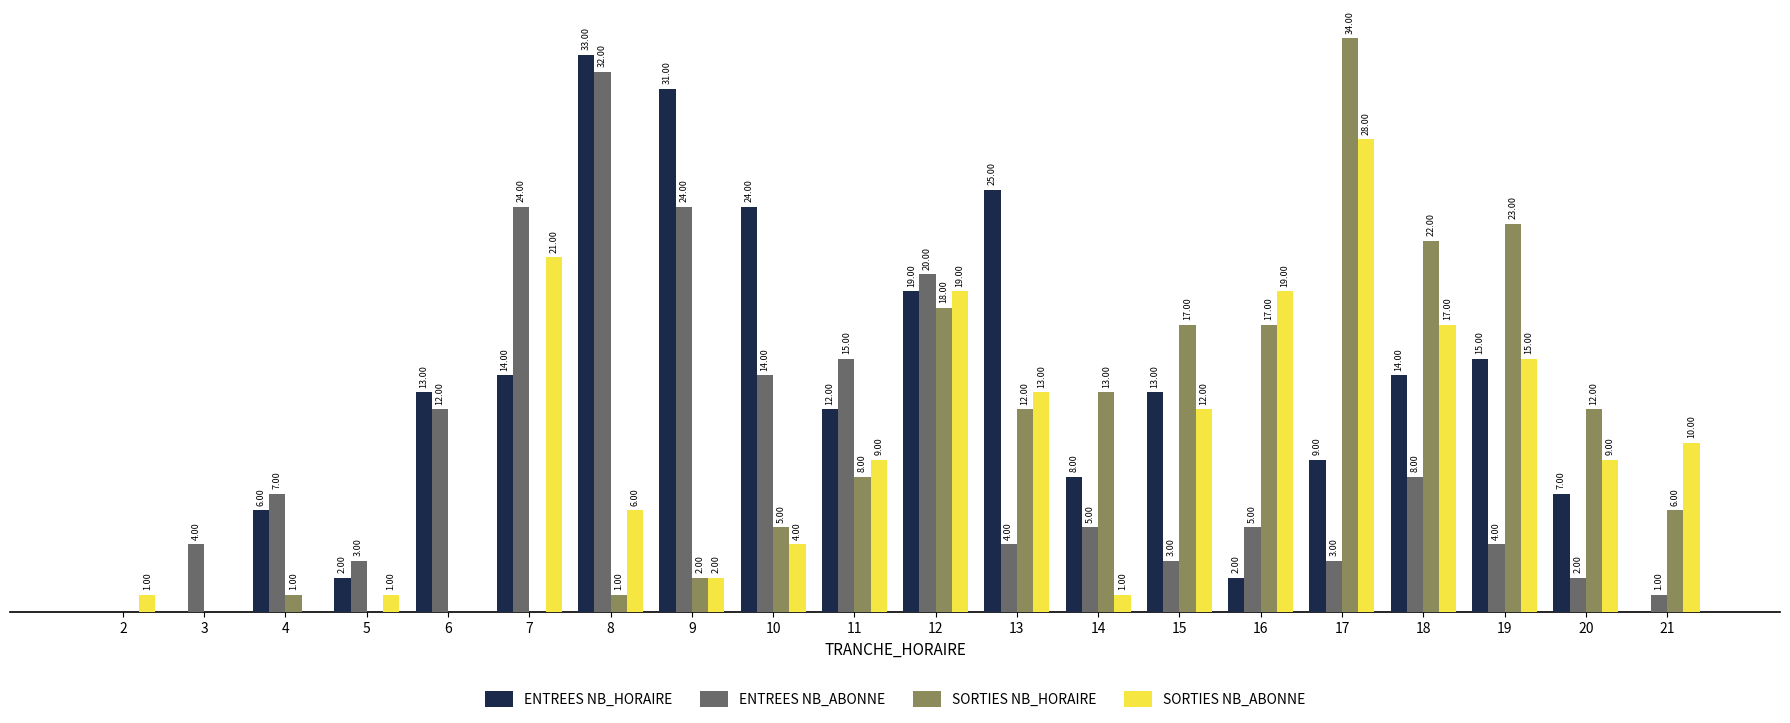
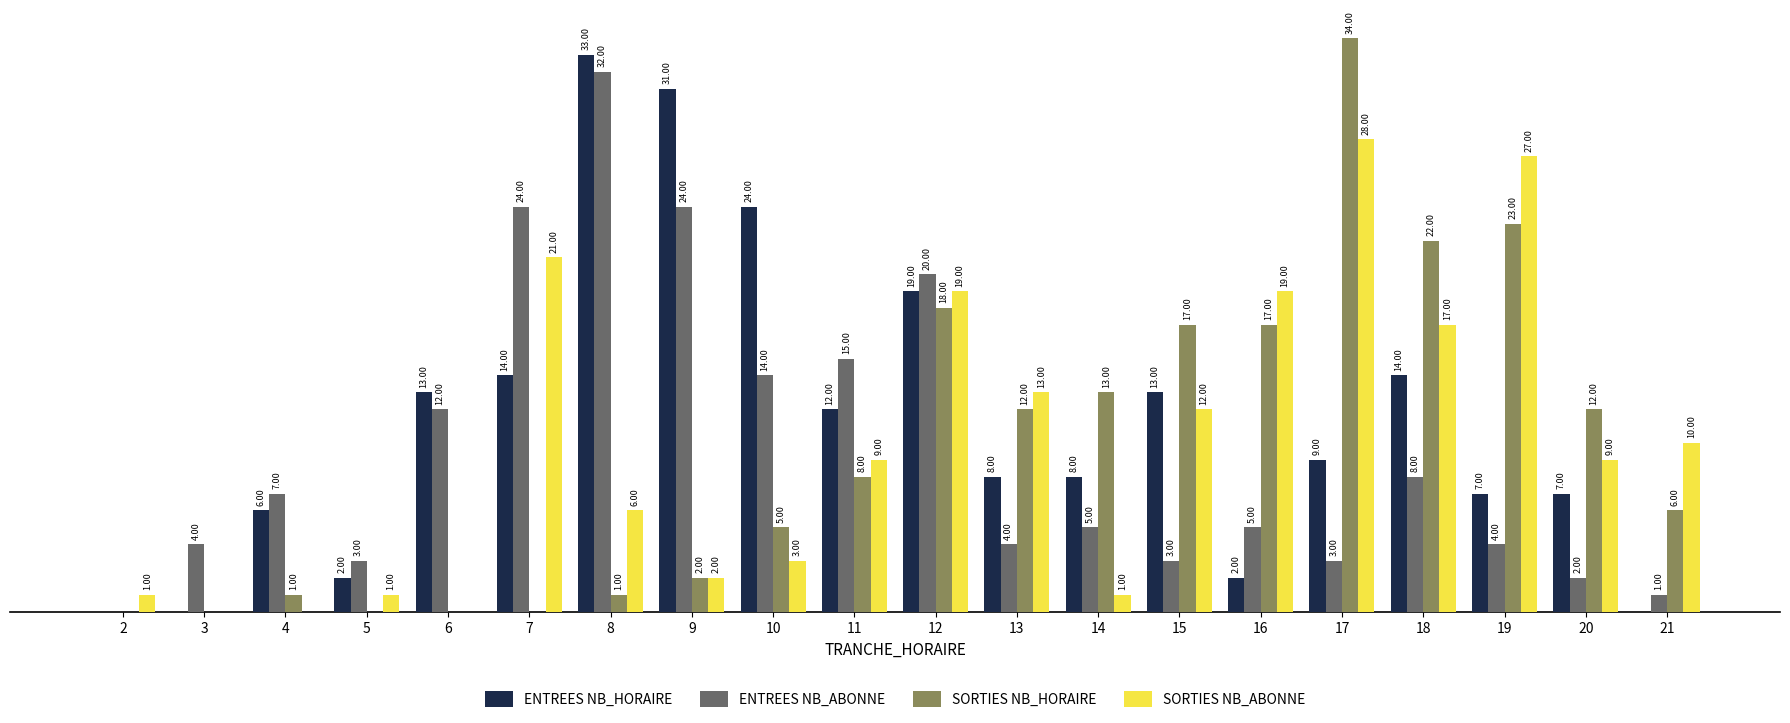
SORTIES NB_ABONNE, 10: 4.00 -> 3.00
ENTREES NB_HORAIRE, 13: 25.00 -> 8.00
ENTREES NB_HORAIRE, 19: 15.00 -> 7.00
SORTIES NB_ABONNE, 19: 15.00 -> 27.00
